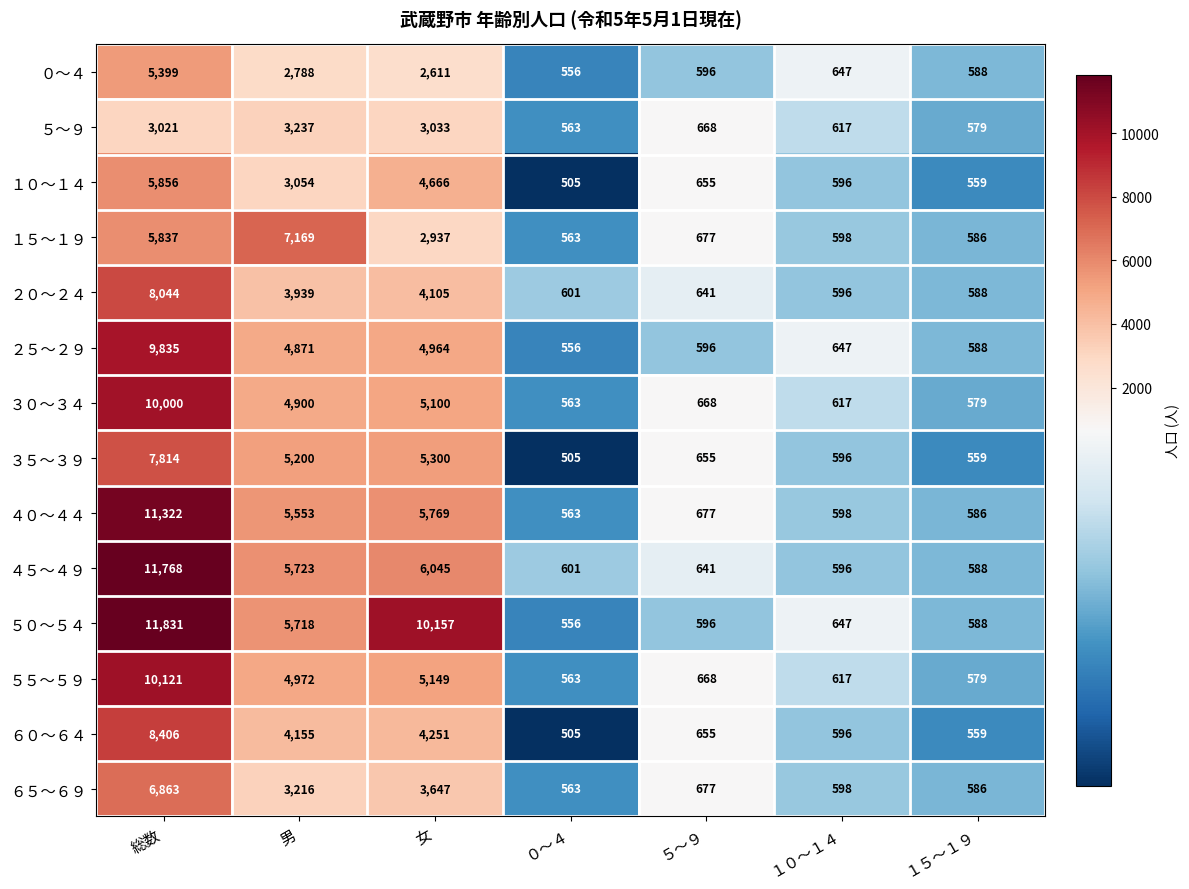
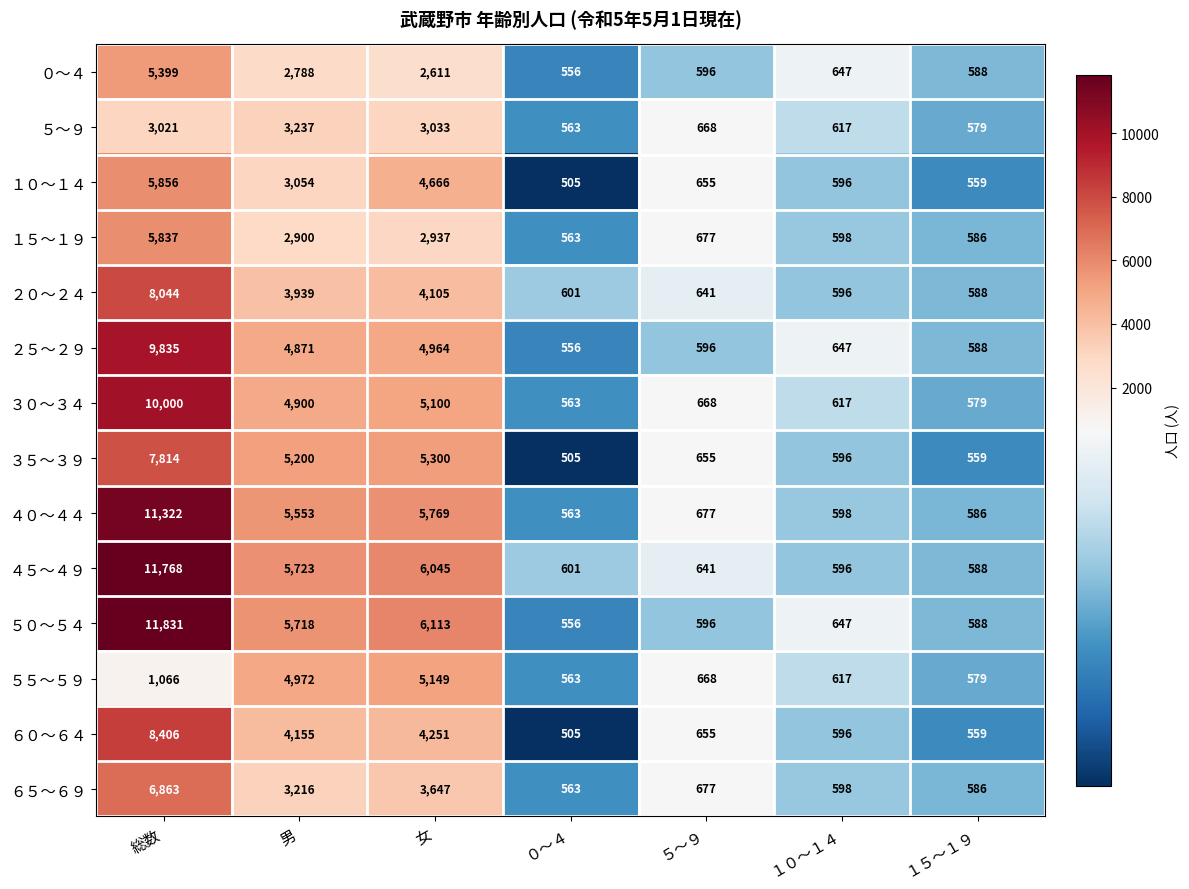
１５～１９, 男: 7,169 -> 2,900
５０～５４, 女: 10,157 -> 6,113
５５～５９, 総数: 10,121 -> 1,066
